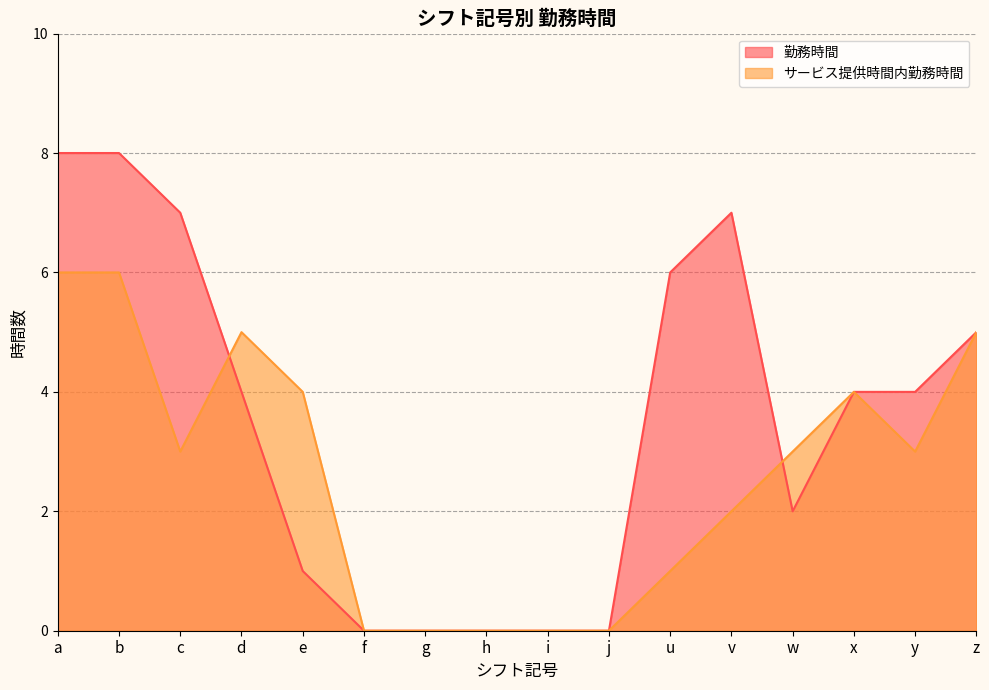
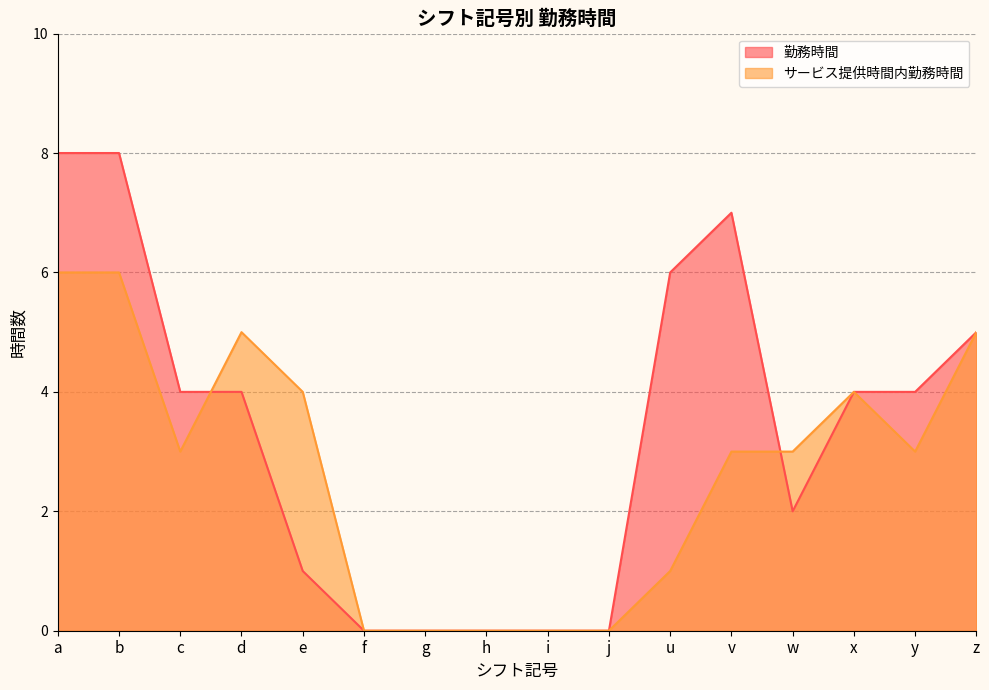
勤務時間, c: 7 -> 4
サービス提供時間内勤務時間, v: 2 -> 3
